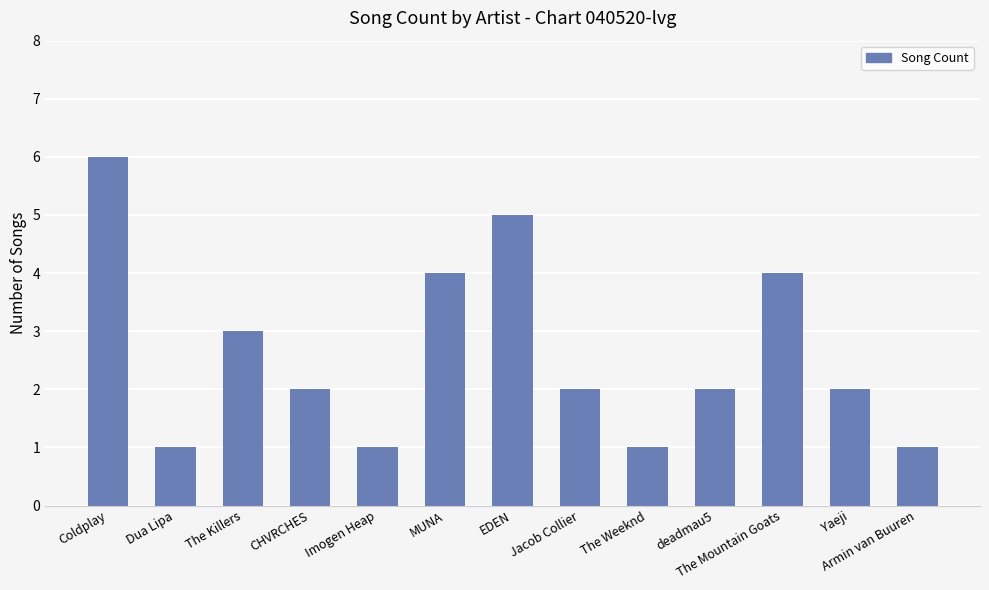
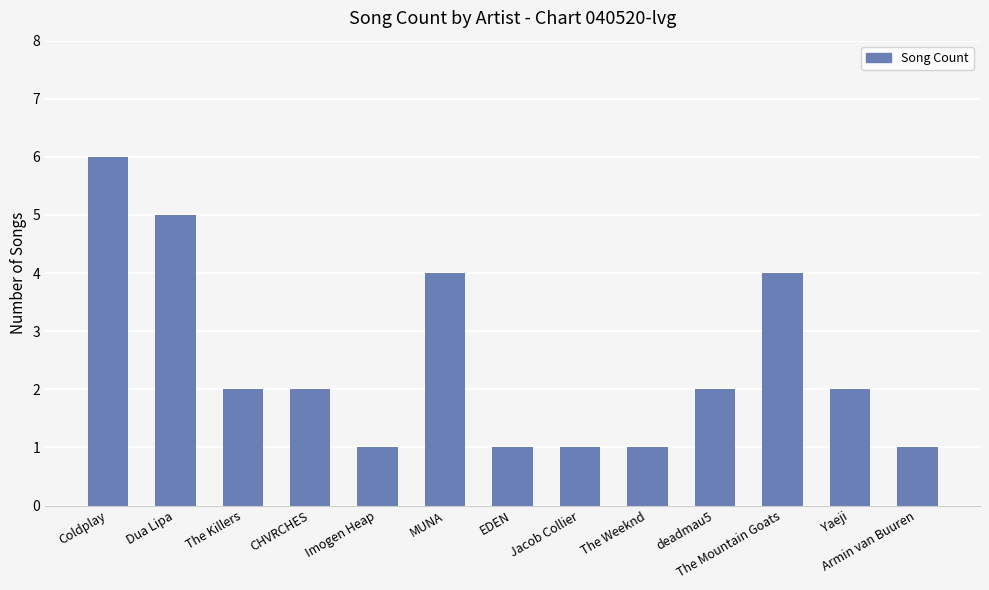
Dua Lipa: 1 -> 5
The Killers: 3 -> 2
EDEN: 5 -> 1
Jacob Collier: 2 -> 1
